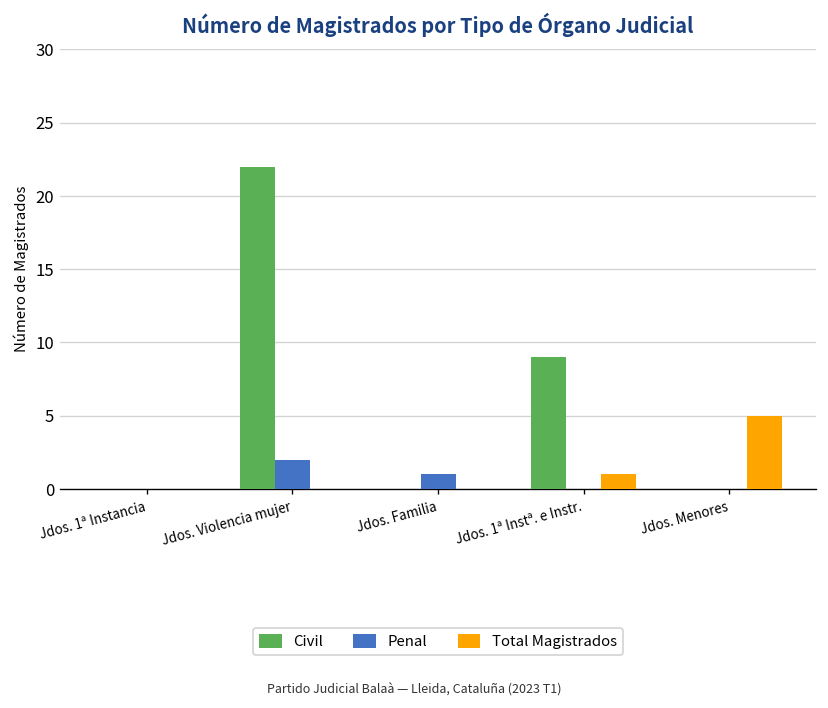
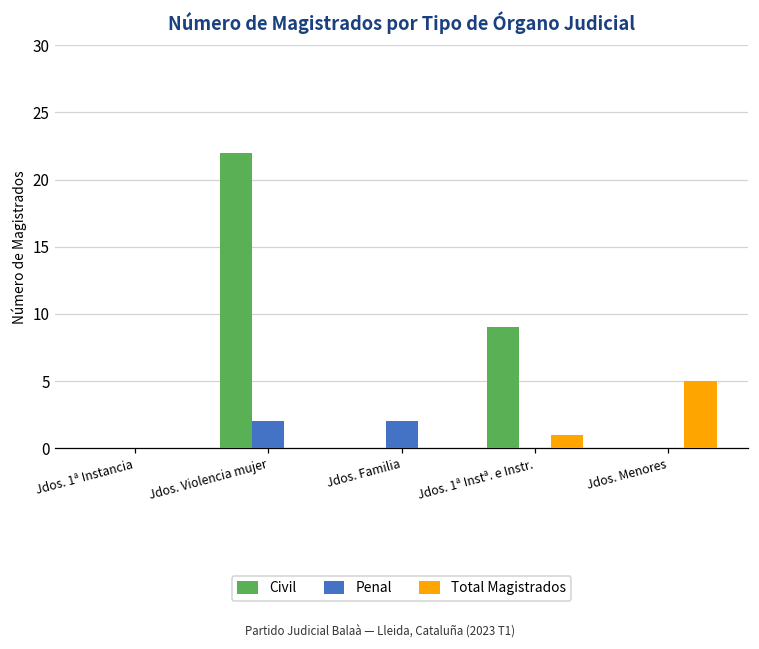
Penal, Jdos. Familia: 1 -> 2
